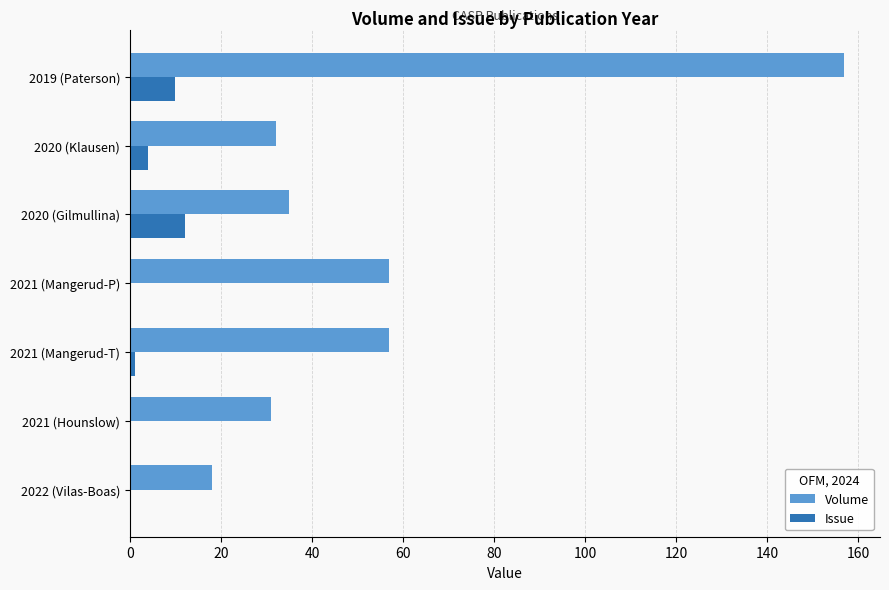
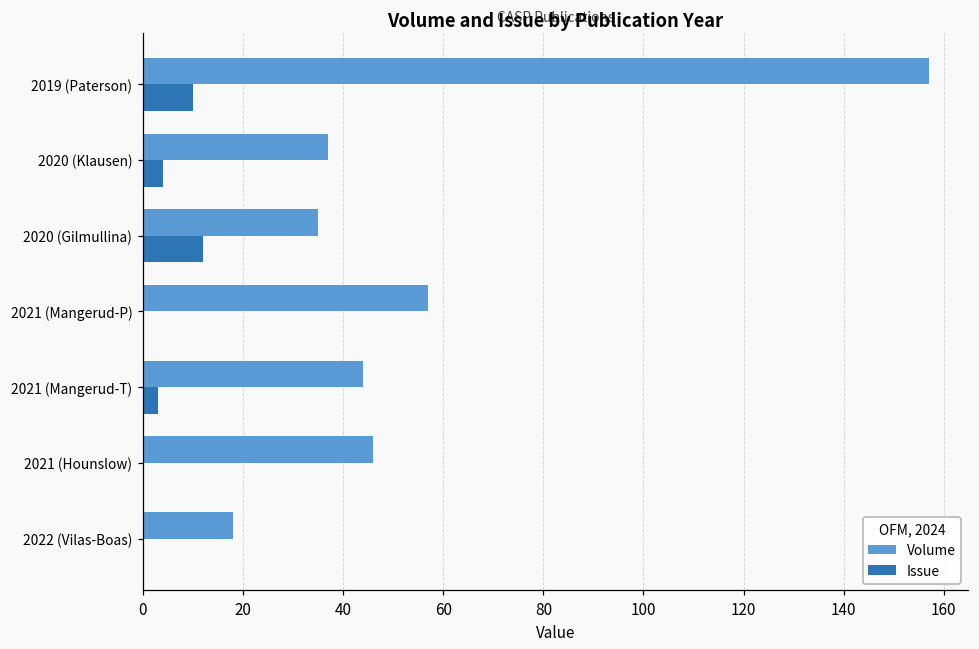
Volume, 2020 (Klausen): 32 -> 37
Volume, 2021 (Mangerud-T): 57 -> 44
Issue, 2021 (Mangerud-T): 1 -> 3
Volume, 2021 (Hounslow): 31 -> 46
